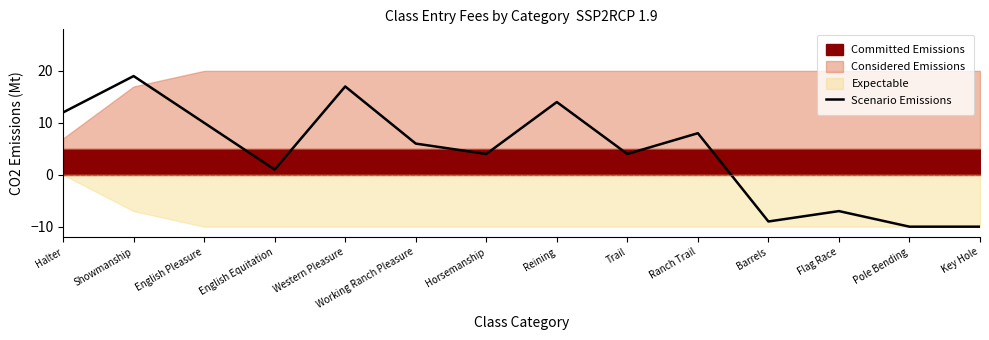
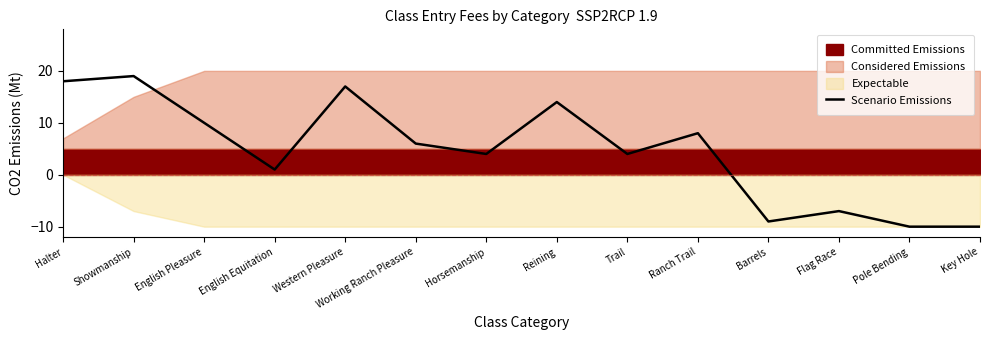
Scenario Emissions, Halter: 12 -> 18
Considered Emissions, Showmanship: 12 -> 10
